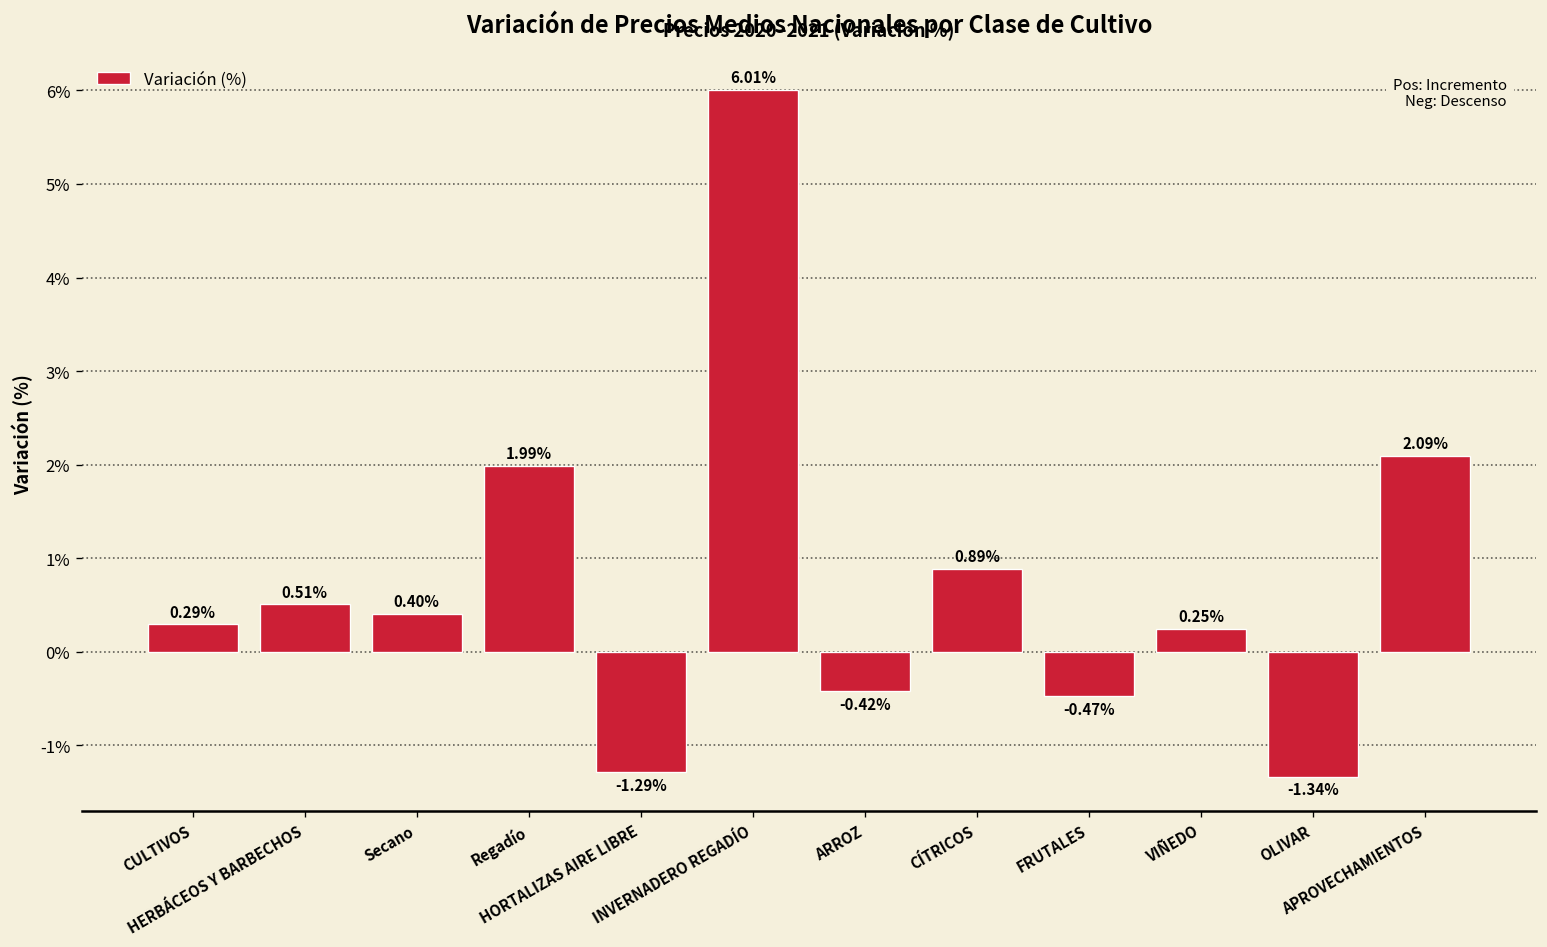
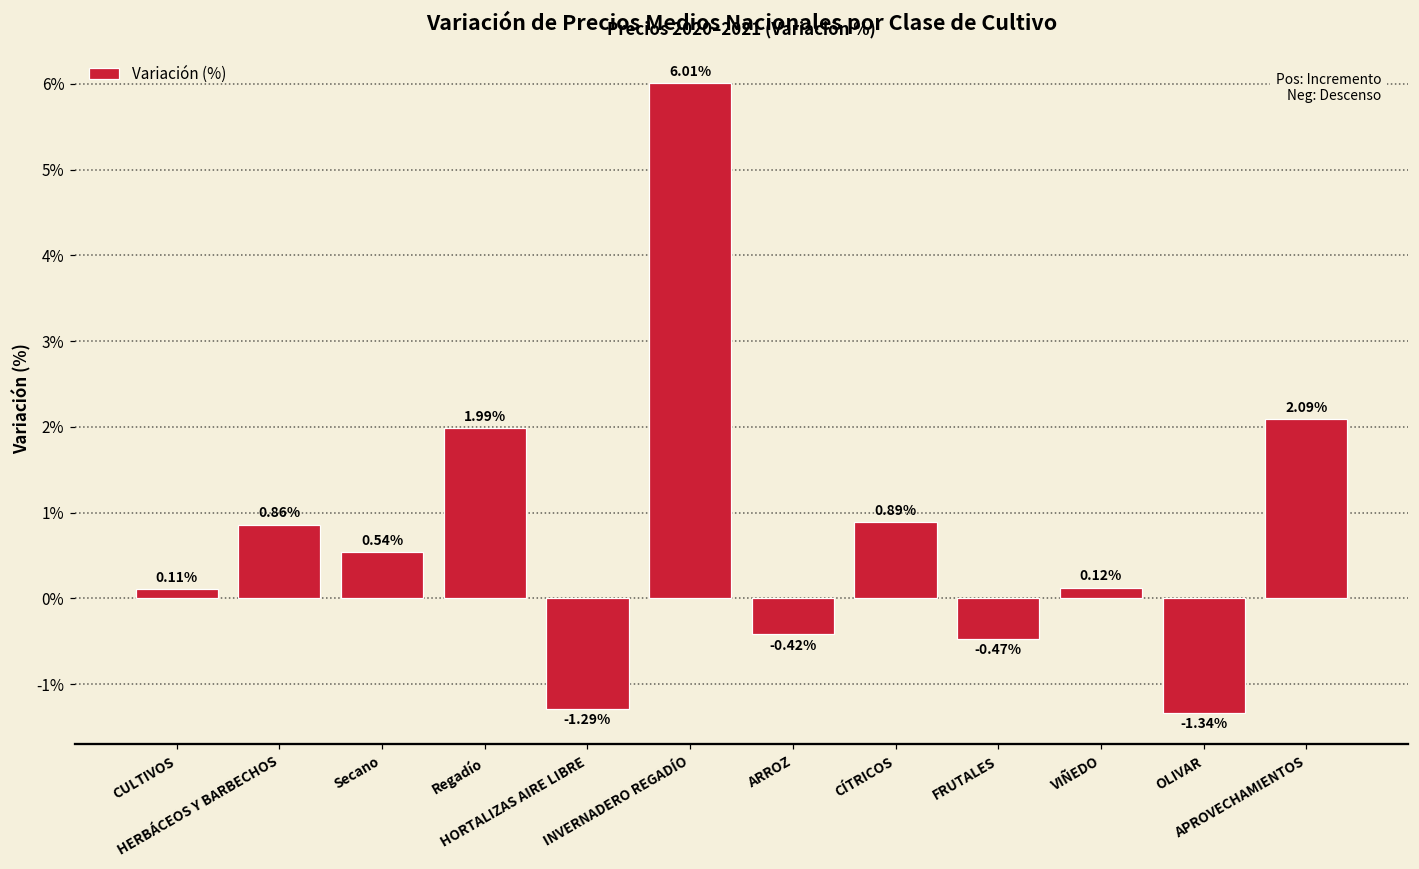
CULTIVOS: 0.29% -> 0.11%
HERBÁCEOS Y BARBECHOS: 0.51% -> 0.86%
Secano: 0.40% -> 0.54%
VIÑEDO: 0.25% -> 0.12%
